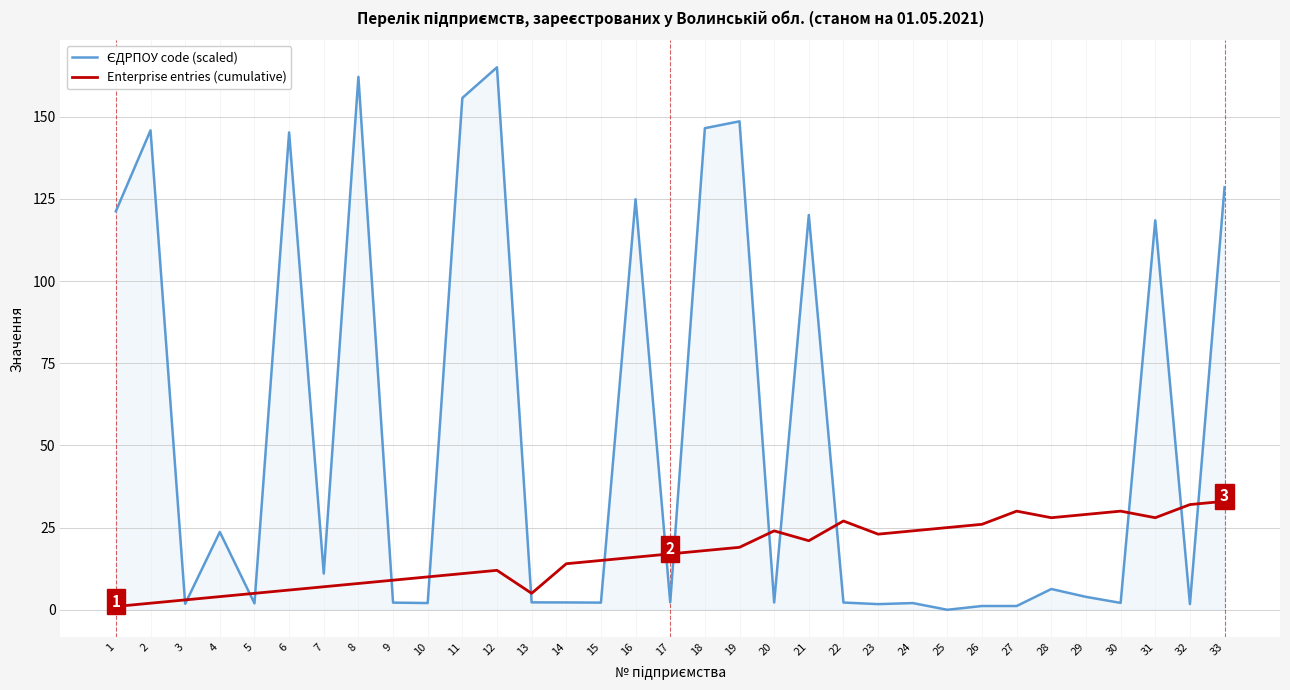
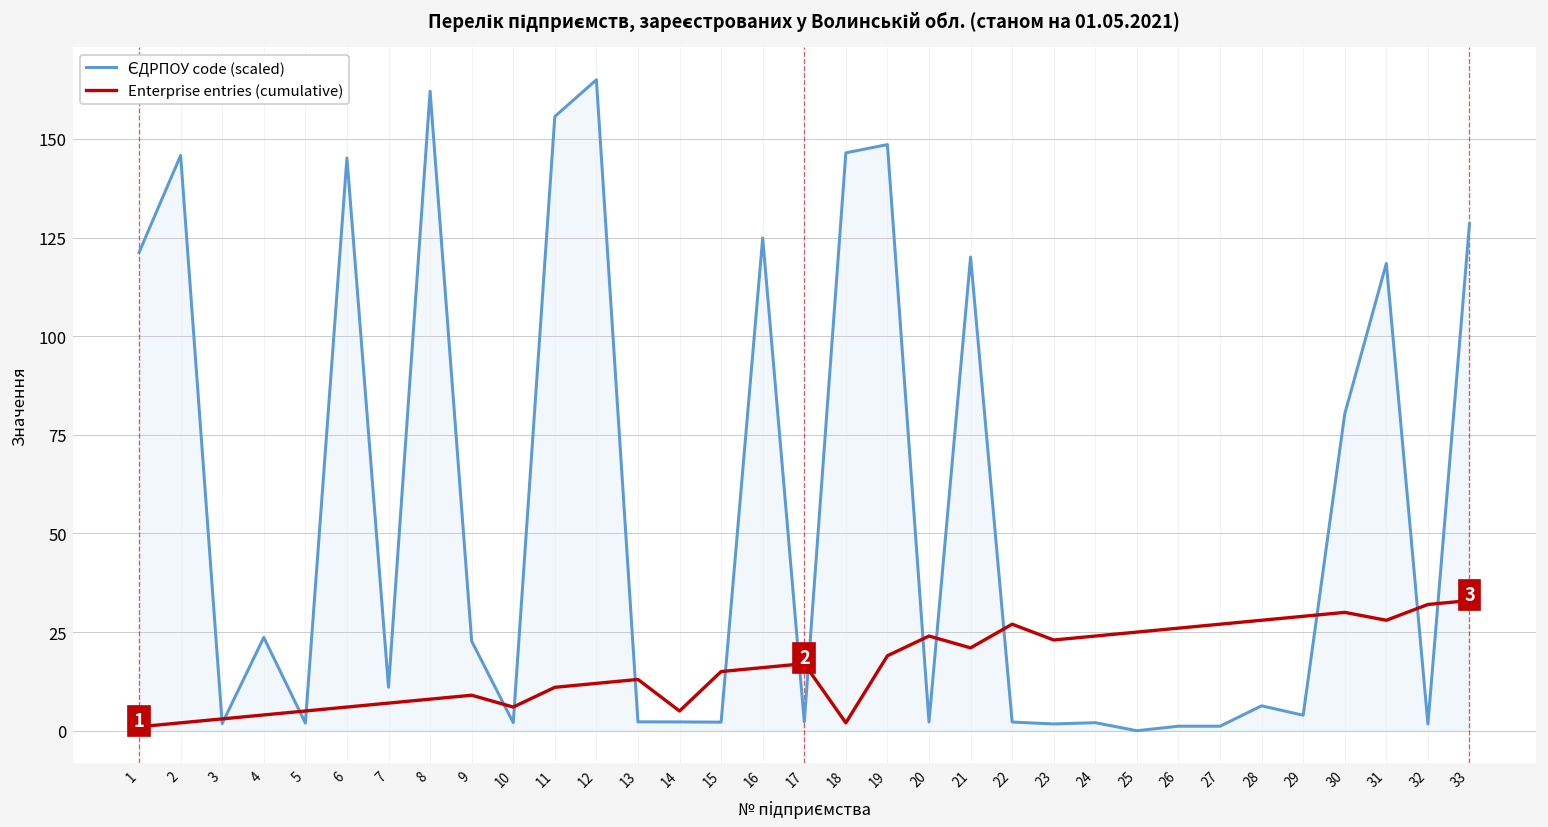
ЄДРПОУ code (scaled), 9: 2 -> 23
Enterprise entries (cumulative), 10: 10 -> 6
Enterprise entries (cumulative), 13: 5 -> 13
Enterprise entries (cumulative), 14: 14 -> 5
Enterprise entries (cumulative), 18: 18 -> 2
Enterprise entries (cumulative), 27: 30 -> 27
ЄДРПОУ code (scaled), 30: 2 -> 80
